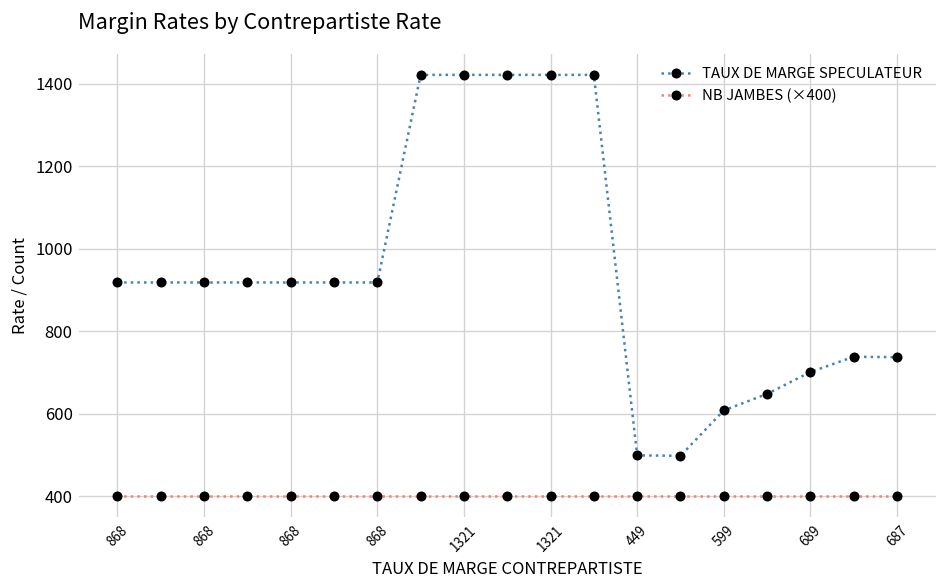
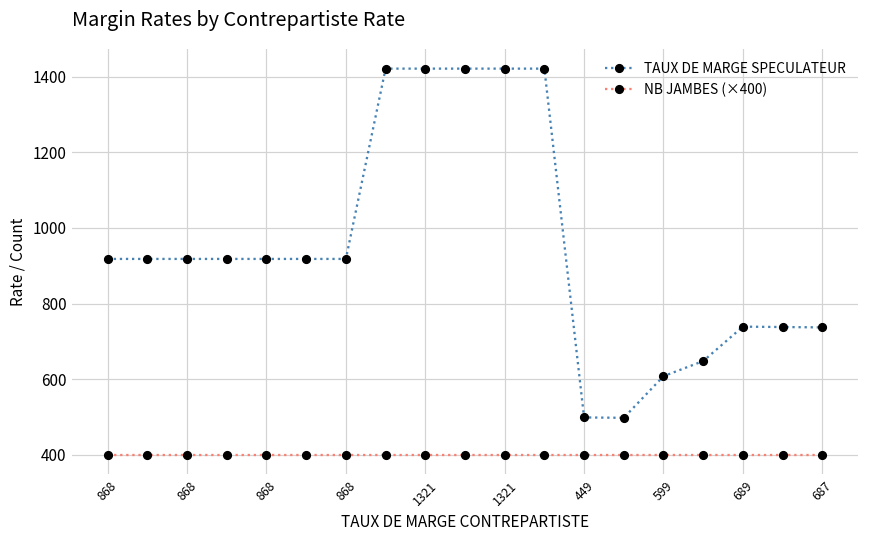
TAUX DE MARGE SPECULATEUR, 689: 700 -> 740
